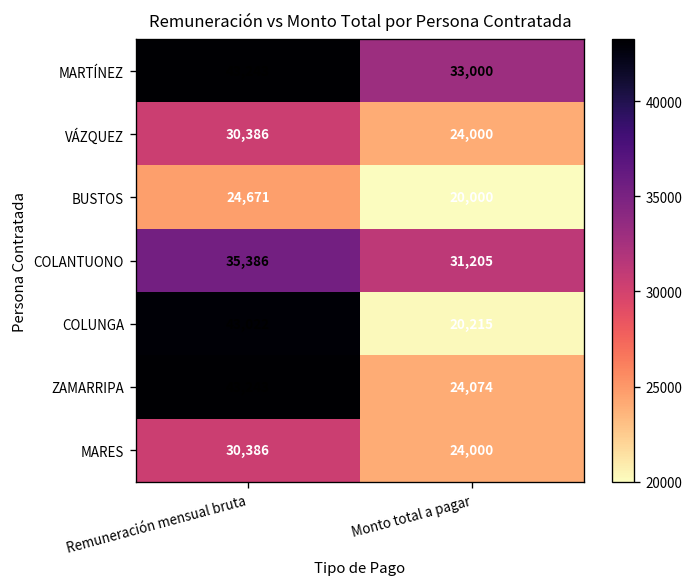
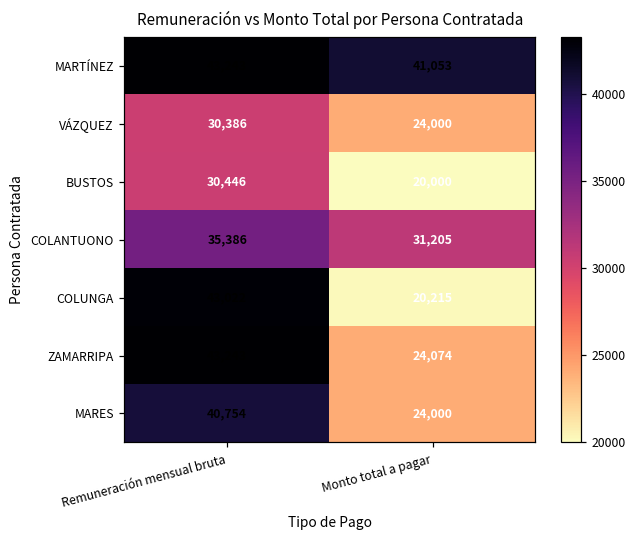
MARTÍNEZ, Monto total a pagar: 33,000 -> 41,053
BUSTOS, Remuneración mensual bruta: 24,671 -> 30,446
MARES, Remuneración mensual bruta: 30,386 -> 40,754
